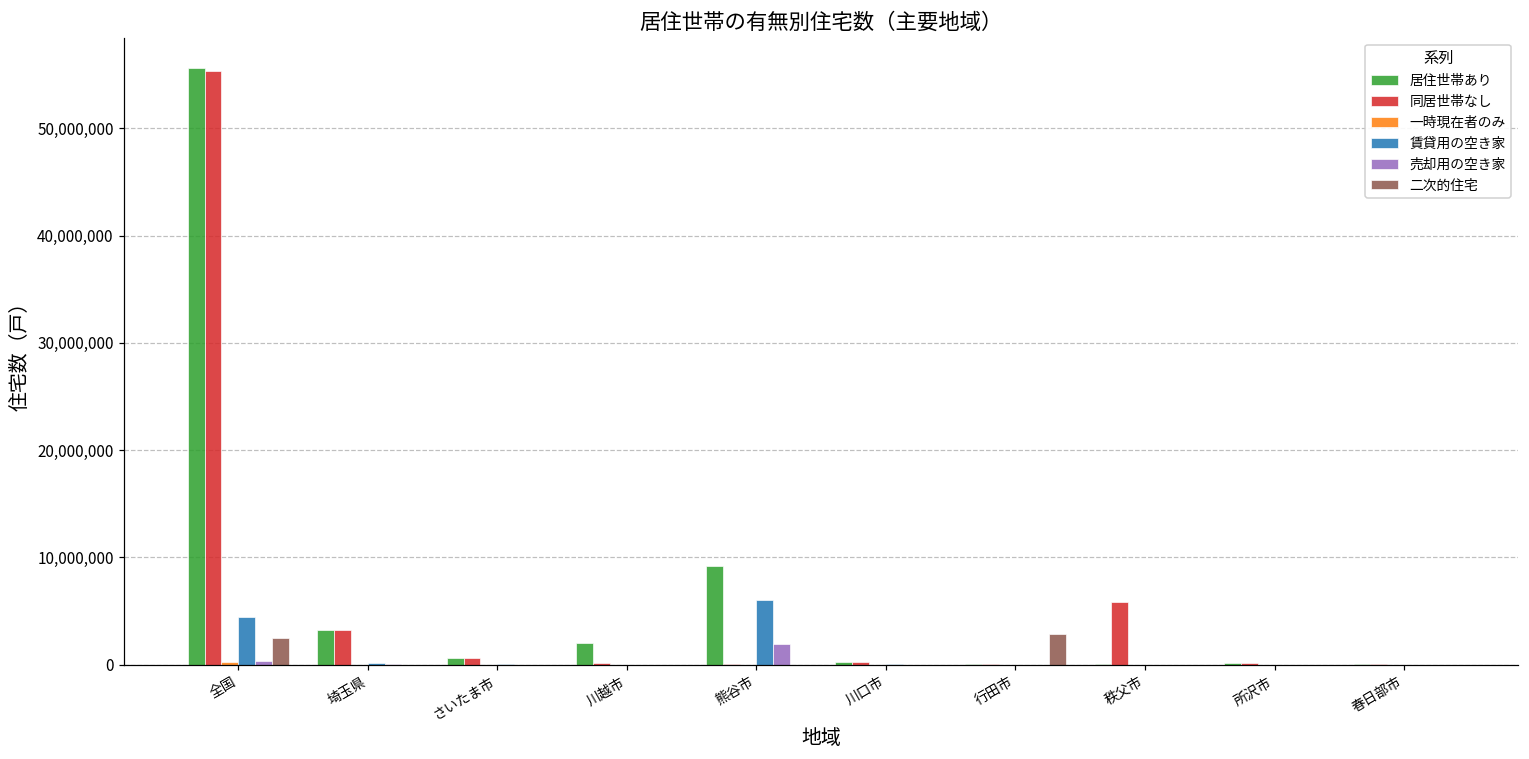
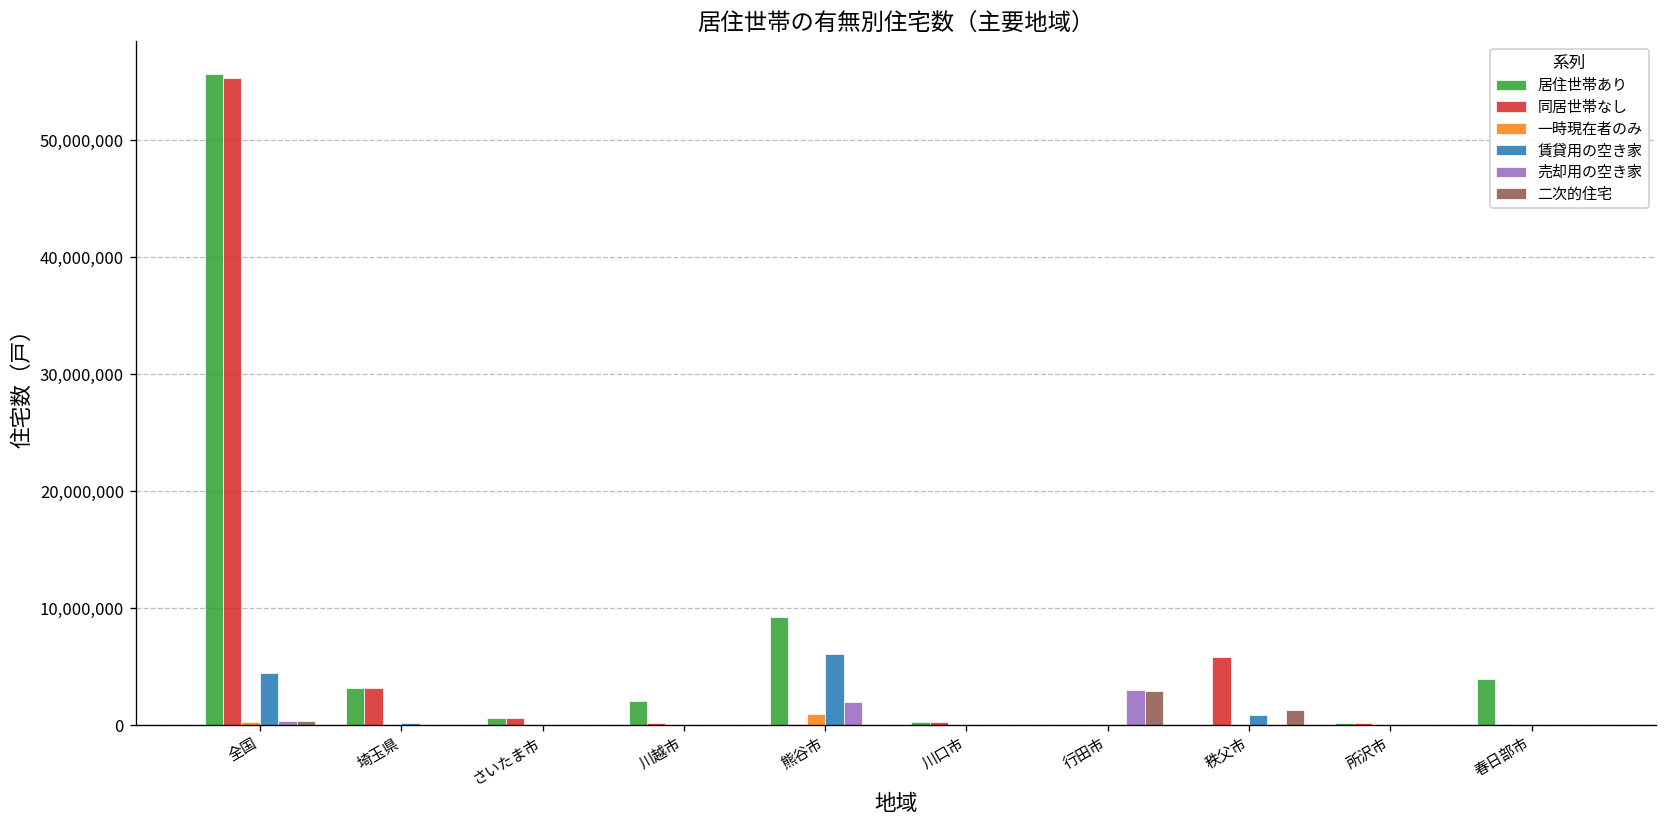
二次的住宅, 全国: 2,000,000 -> 0
一時現在者のみ, 熊谷市: 0 -> 1,000,000
売却用の空き家, 行田市: 0 -> 3,000,000
賃貸用の空き家, 秩父市: 0 -> 1,000,000
二次的住宅, 秩父市: 0 -> 1,000,000
居住世帯あり, 春日部市: 0 -> 4,000,000
